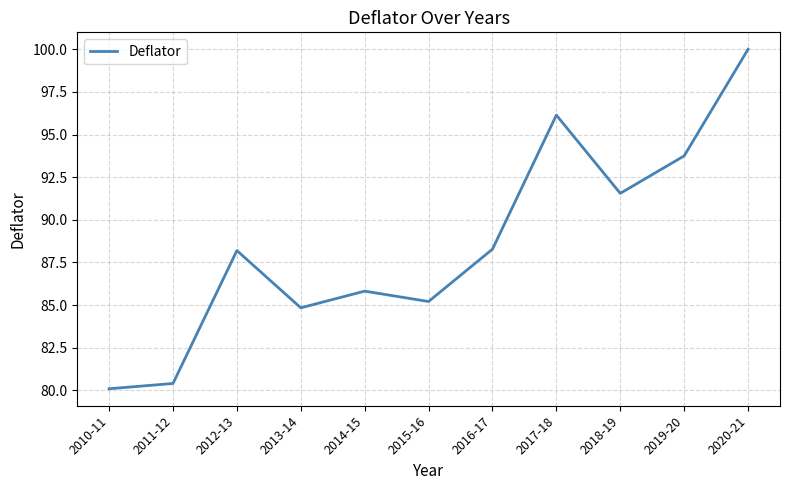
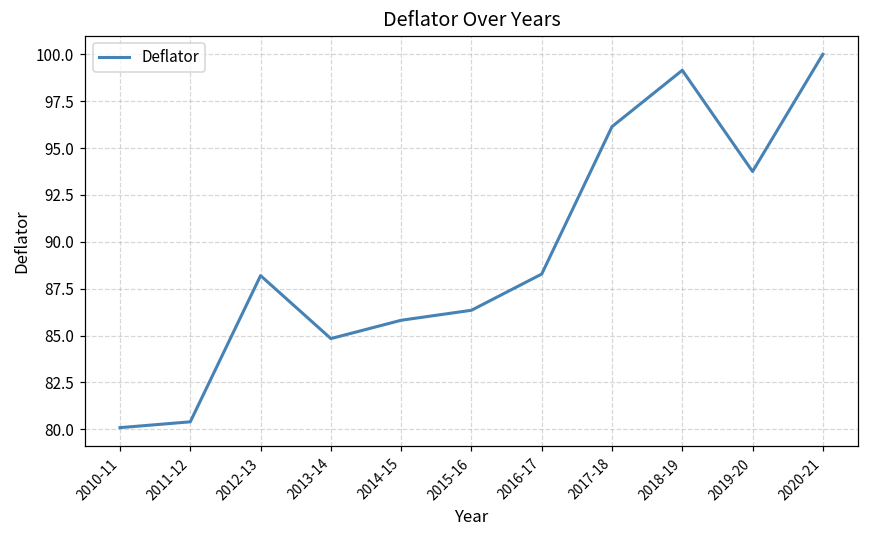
2015-16: 85.2 -> 86.3
2018-19: 91.6 -> 99.1
